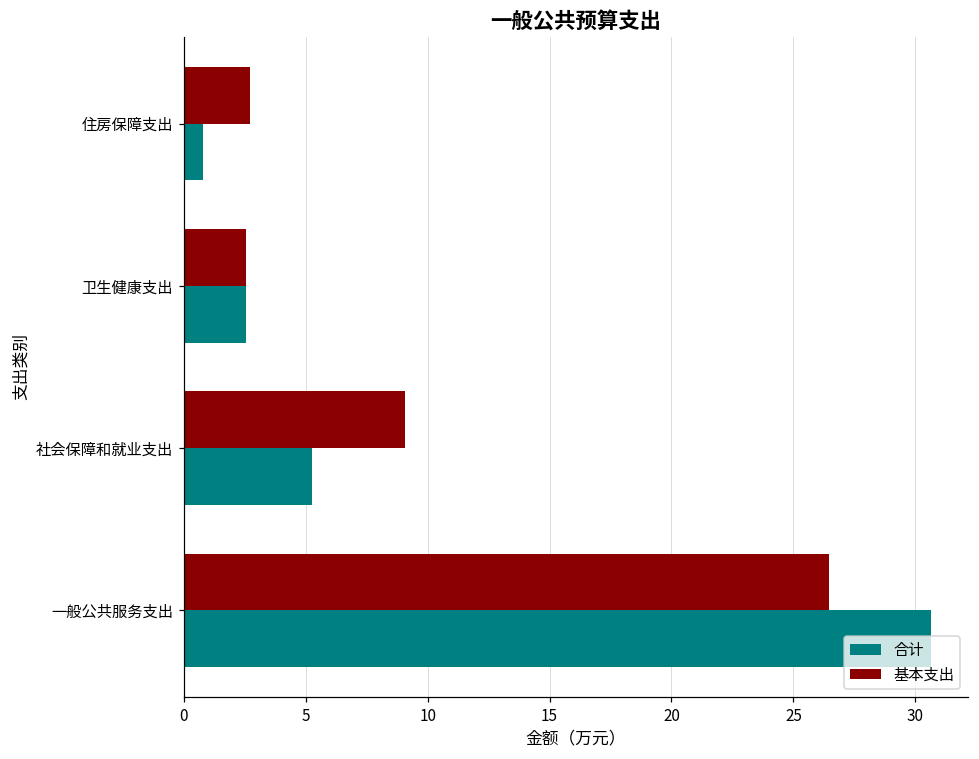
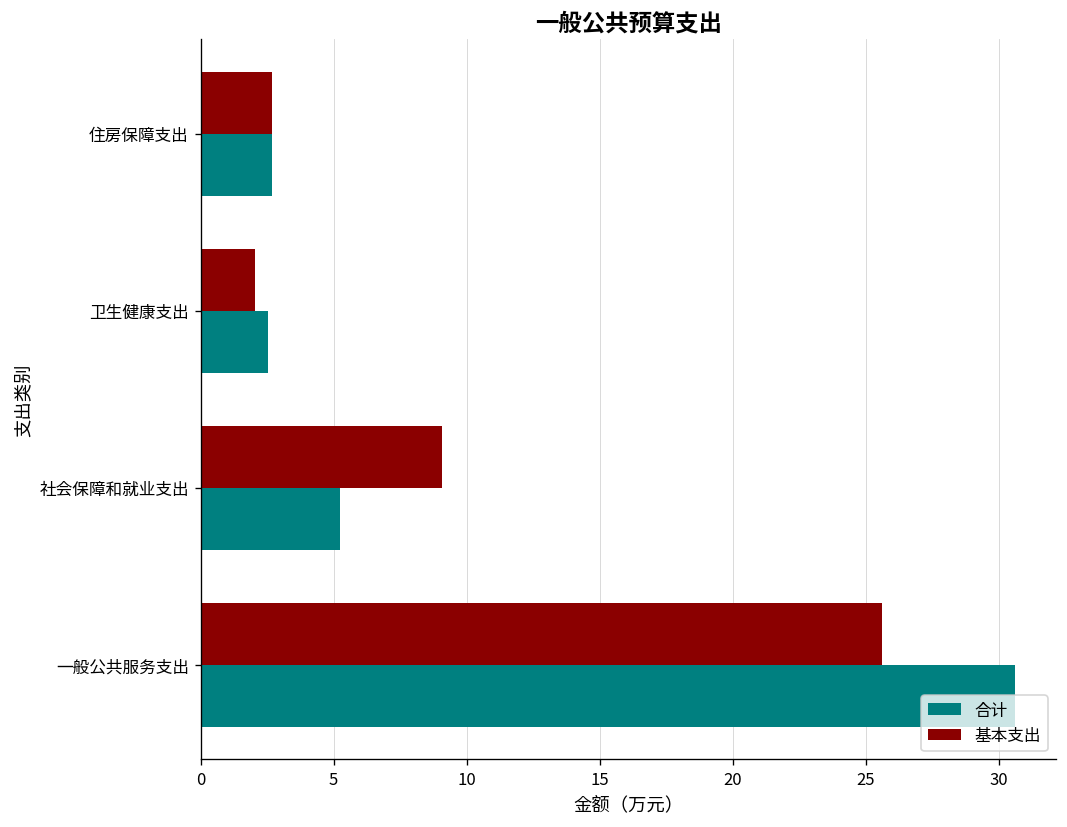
合计, 住房保障支出: 0.8 -> 2.7
基本支出, 卫生健康支出: 2.5 -> 2.1
基本支出, 一般公共服务支出: 26.5 -> 25.6
